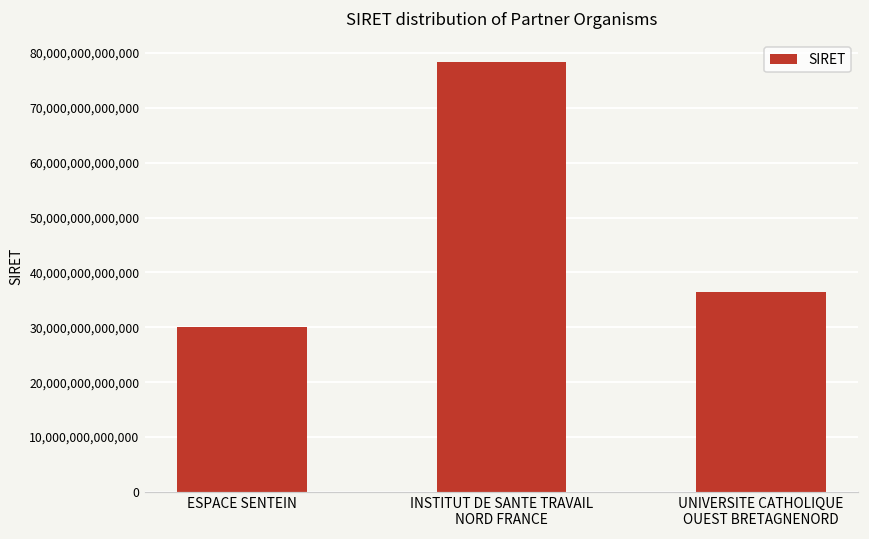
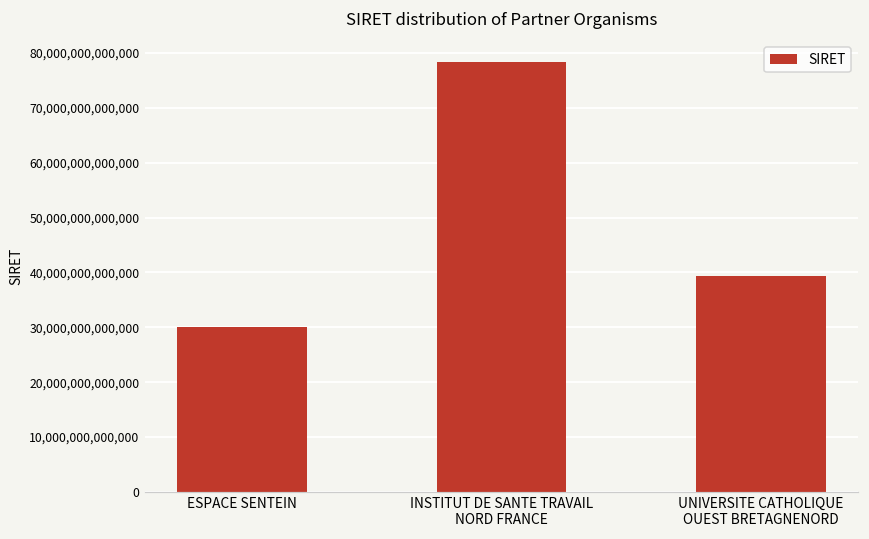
UNIVERSITE CATHOLIQUE OUEST BRETAGNENORD: 37,000,000,000,000 -> 39,000,000,000,000
